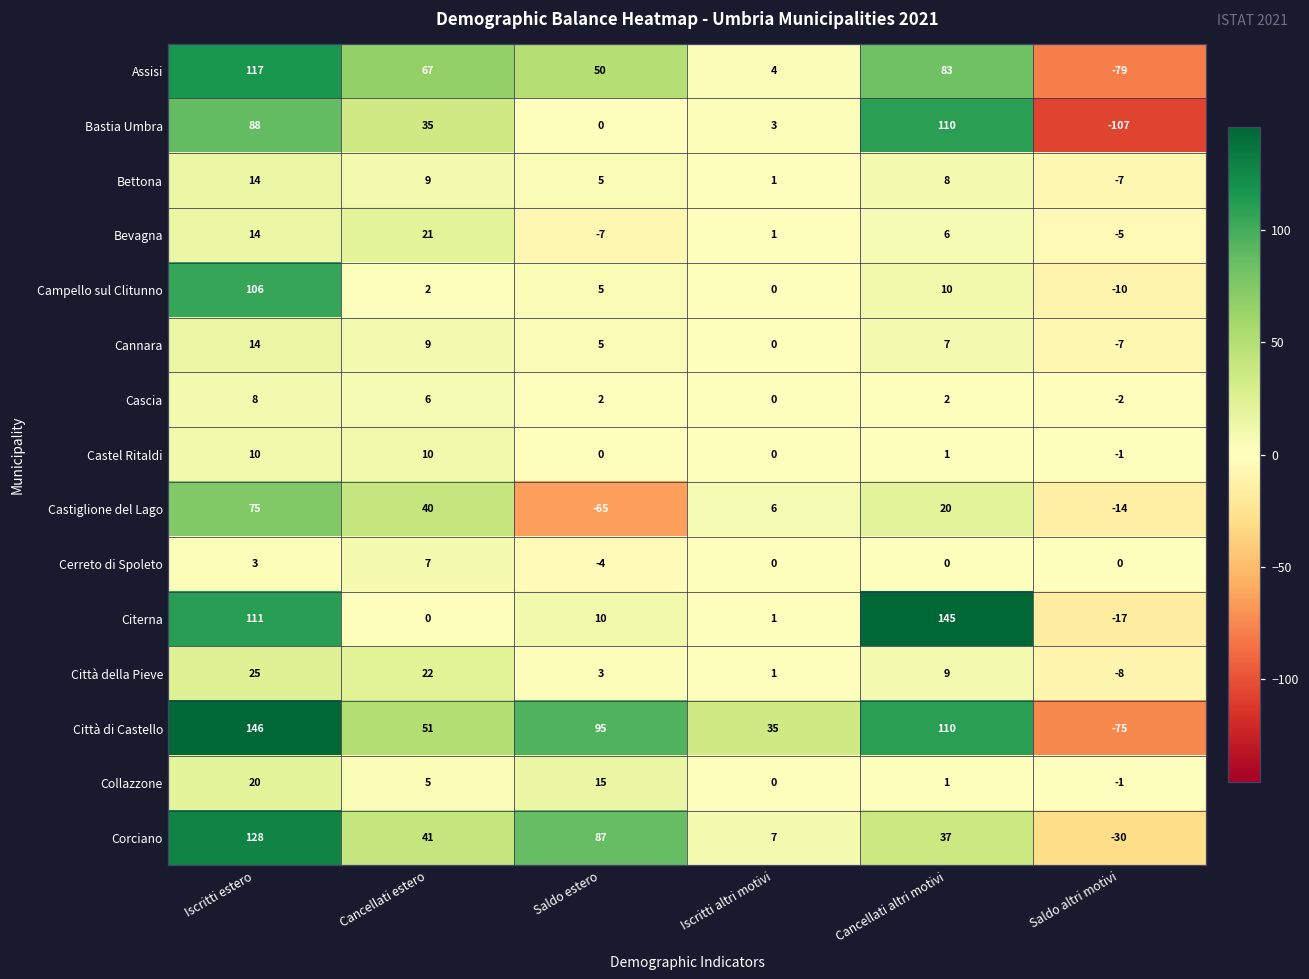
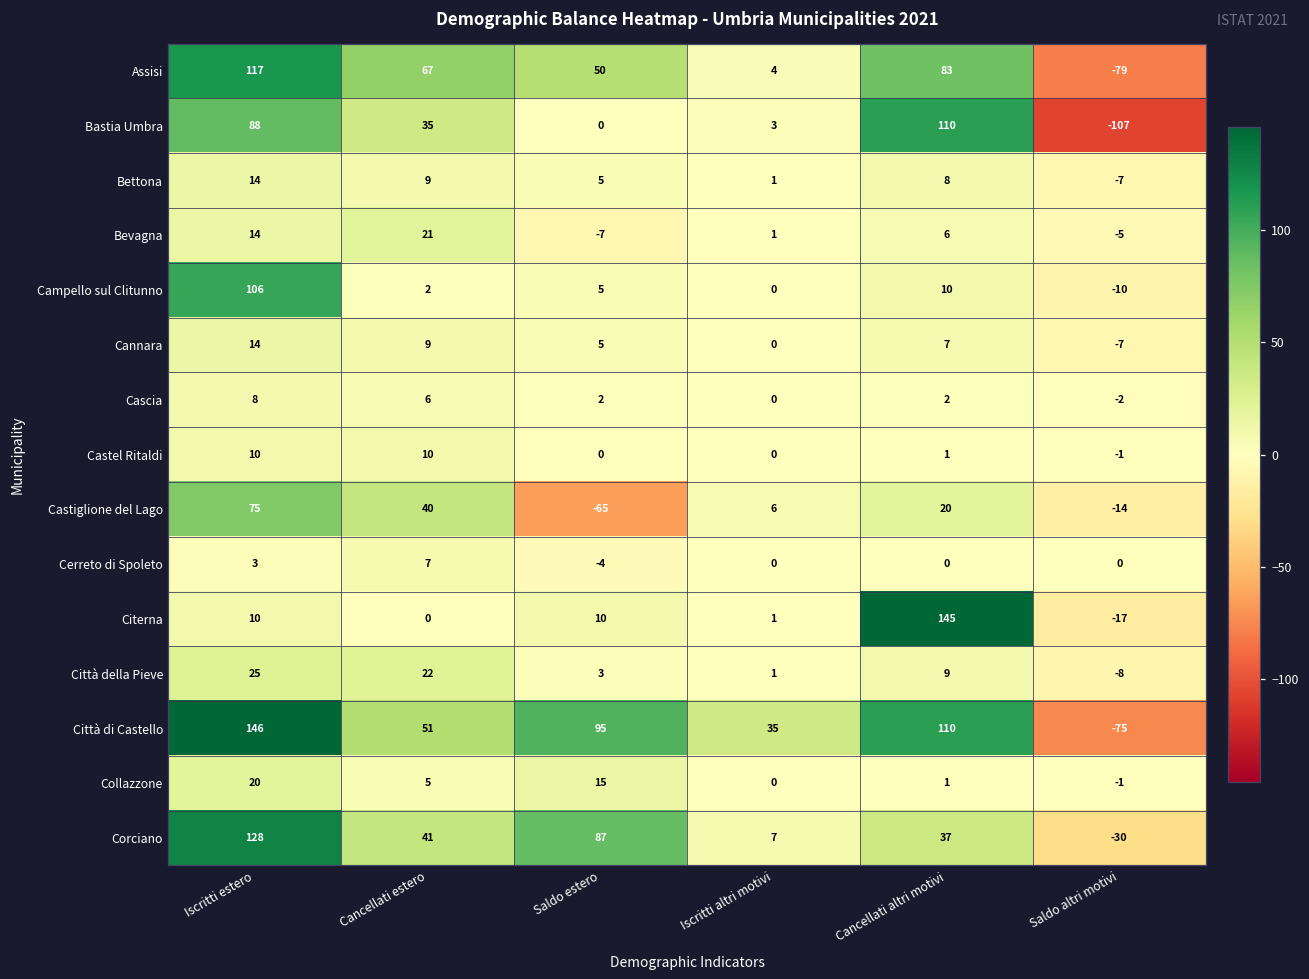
Citerna, Iscritti estero: 111 -> 10
